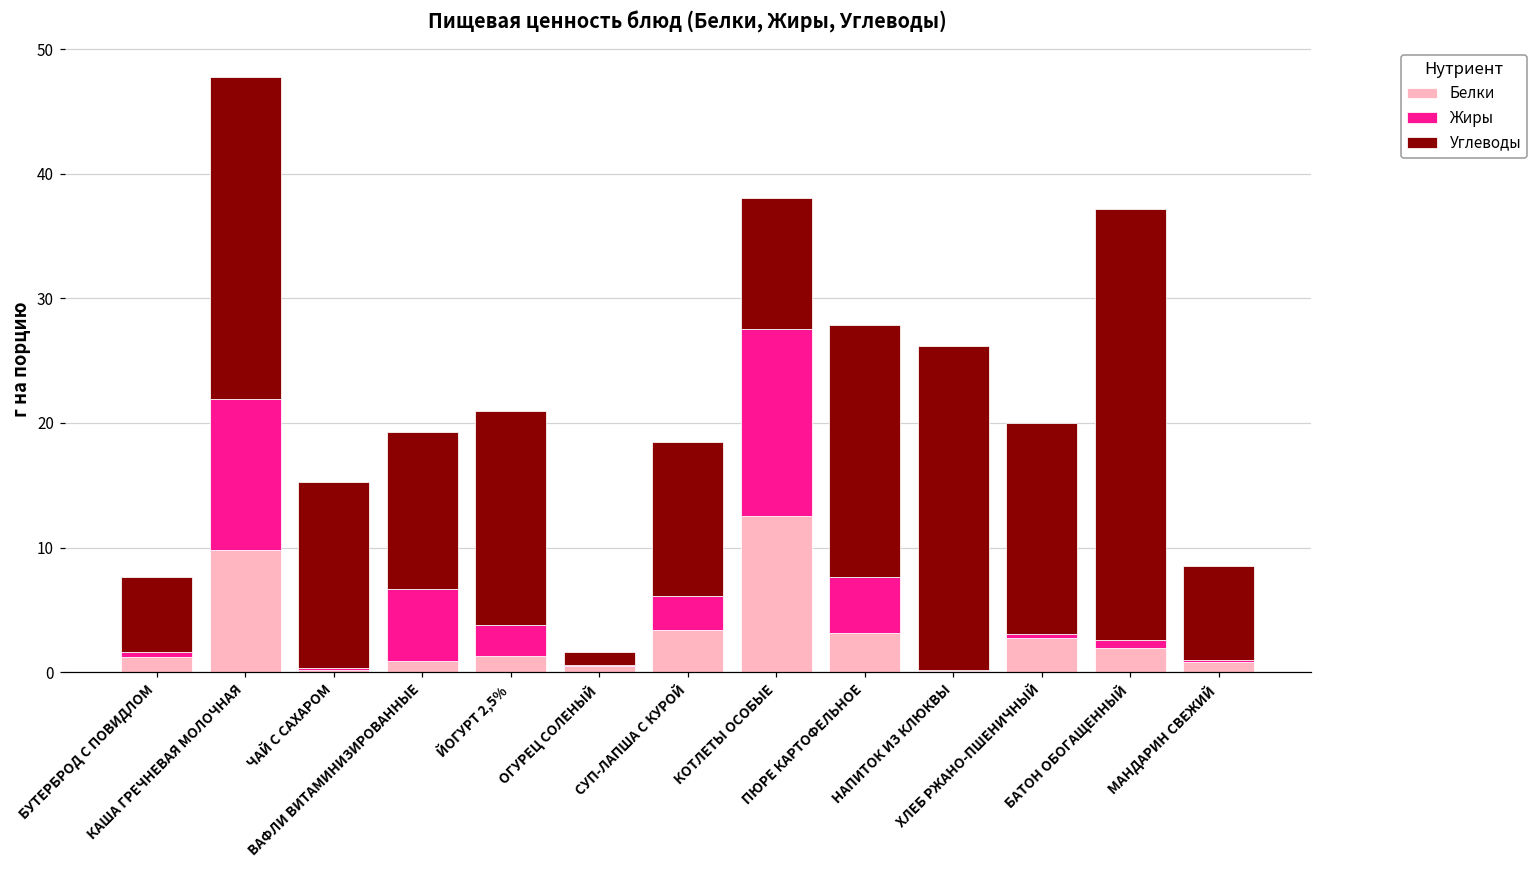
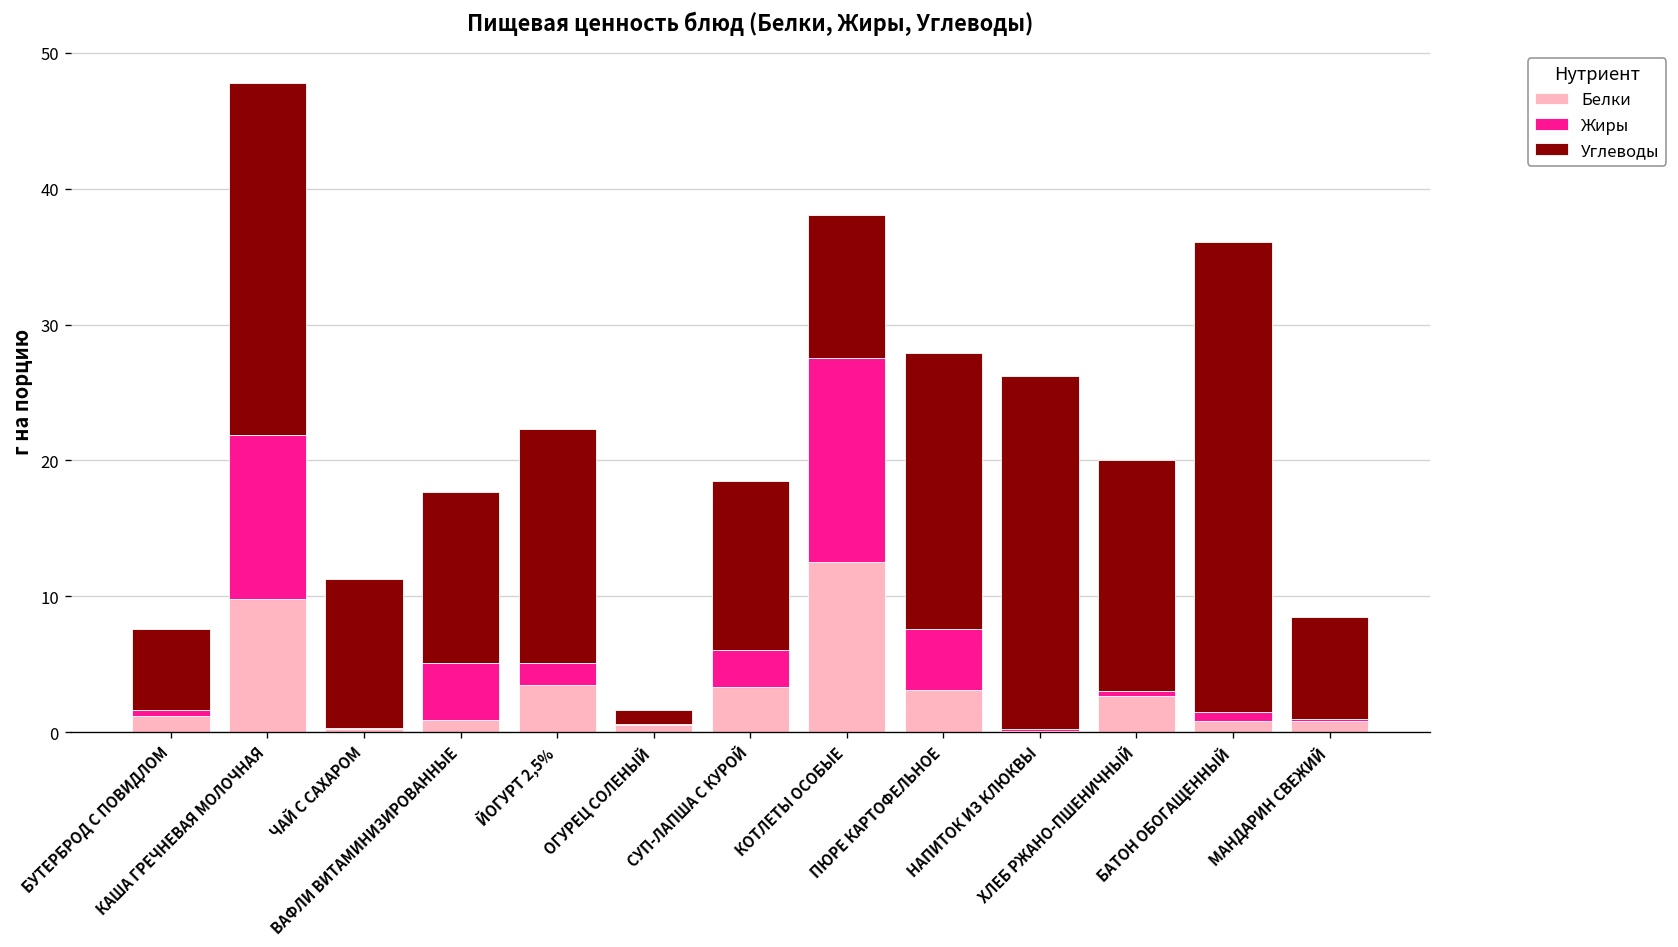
Углеводы, ЧАЙ С САХАРОМ: 15 -> 11
Жиры, ВАФЛИ ВИТАМИНИЗИРОВАННЫЕ: 5.8 -> 4.2
Белки, ЙОГУРТ 2,5%: 1.3 -> 3.5
Жиры, ЙОГУРТ 2,5%: 2.5 -> 1.6
Белки, БАТОН ОБОГАЩЕННЫЙ: 1.9 -> 0.8
